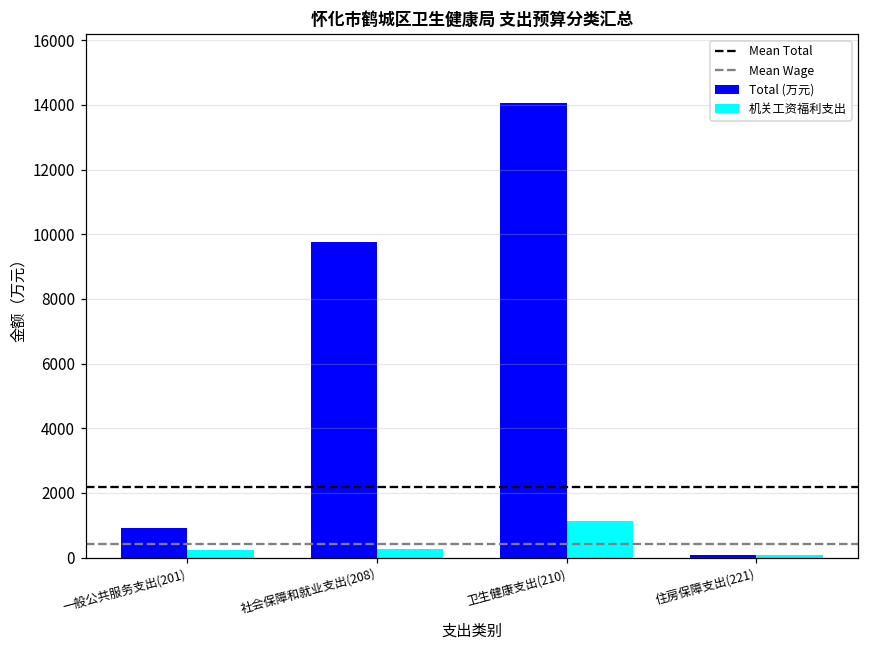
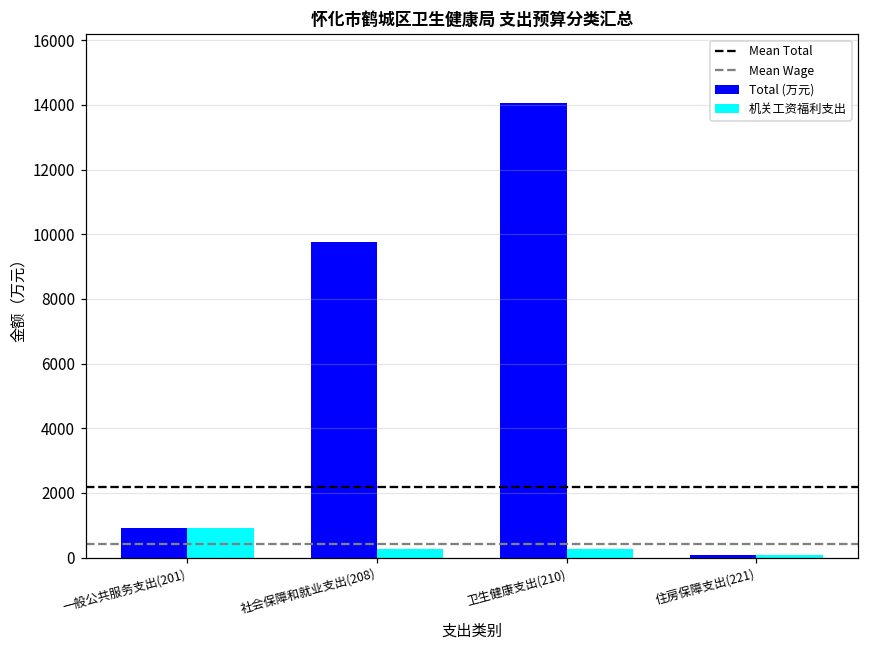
机关工资福利支出, 一般公共服务支出(201): 200 -> 900
机关工资福利支出, 卫生健康支出(210): 1100 -> 300
